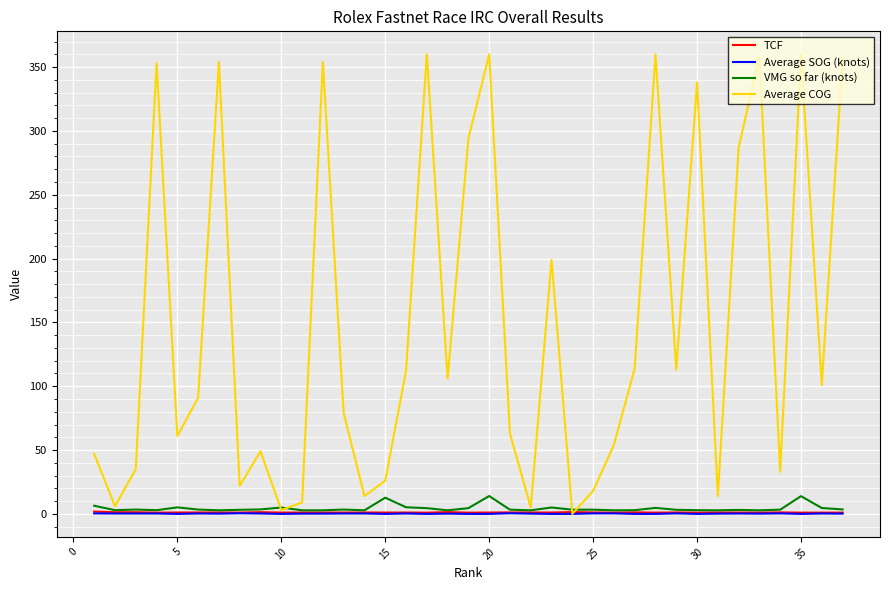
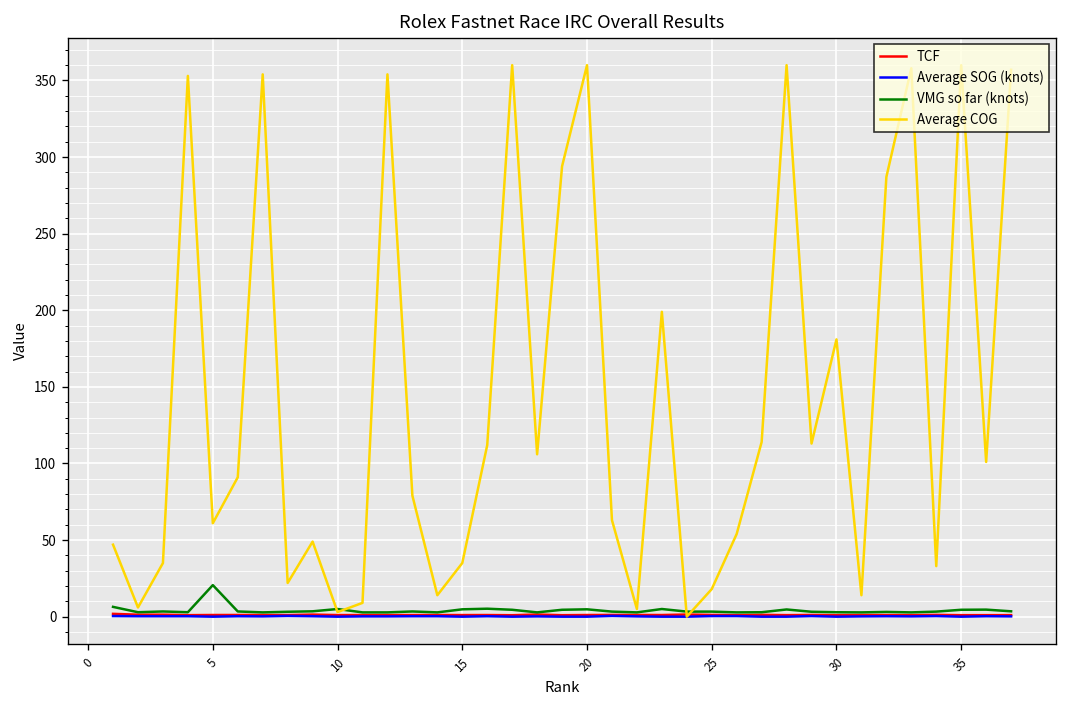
VMG so far (knots), 5: 5 -> 21
VMG so far (knots), 15: 13 -> 5
Average COG, 15: 26 -> 35
VMG so far (knots), 20: 14 -> 5
Average COG, 30: 338 -> 181
VMG so far (knots), 35: 14 -> 5
